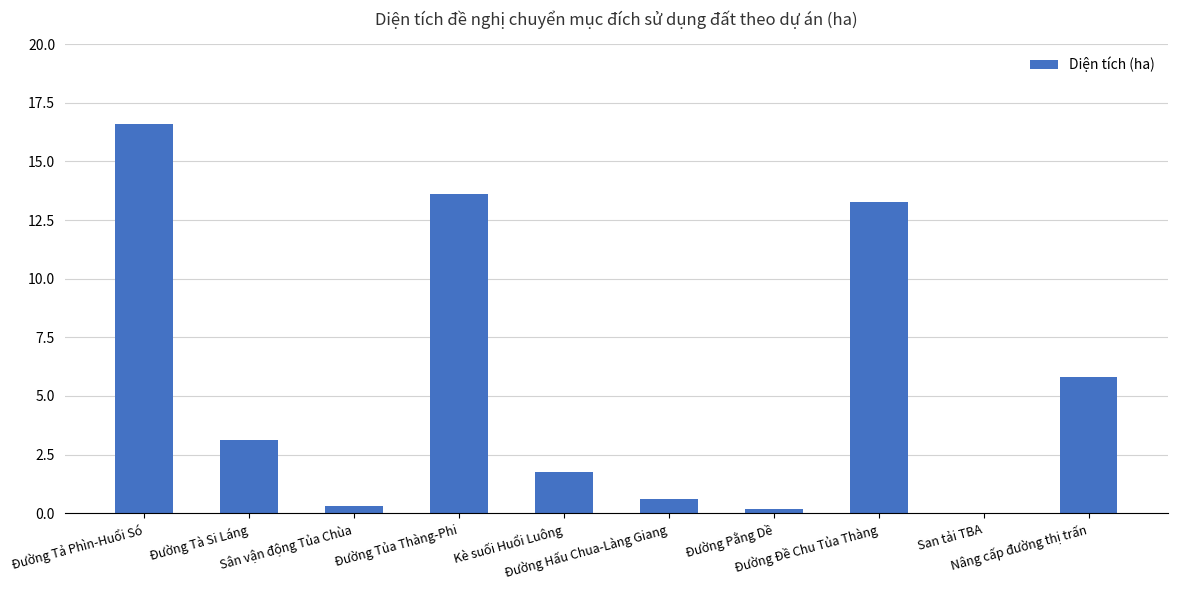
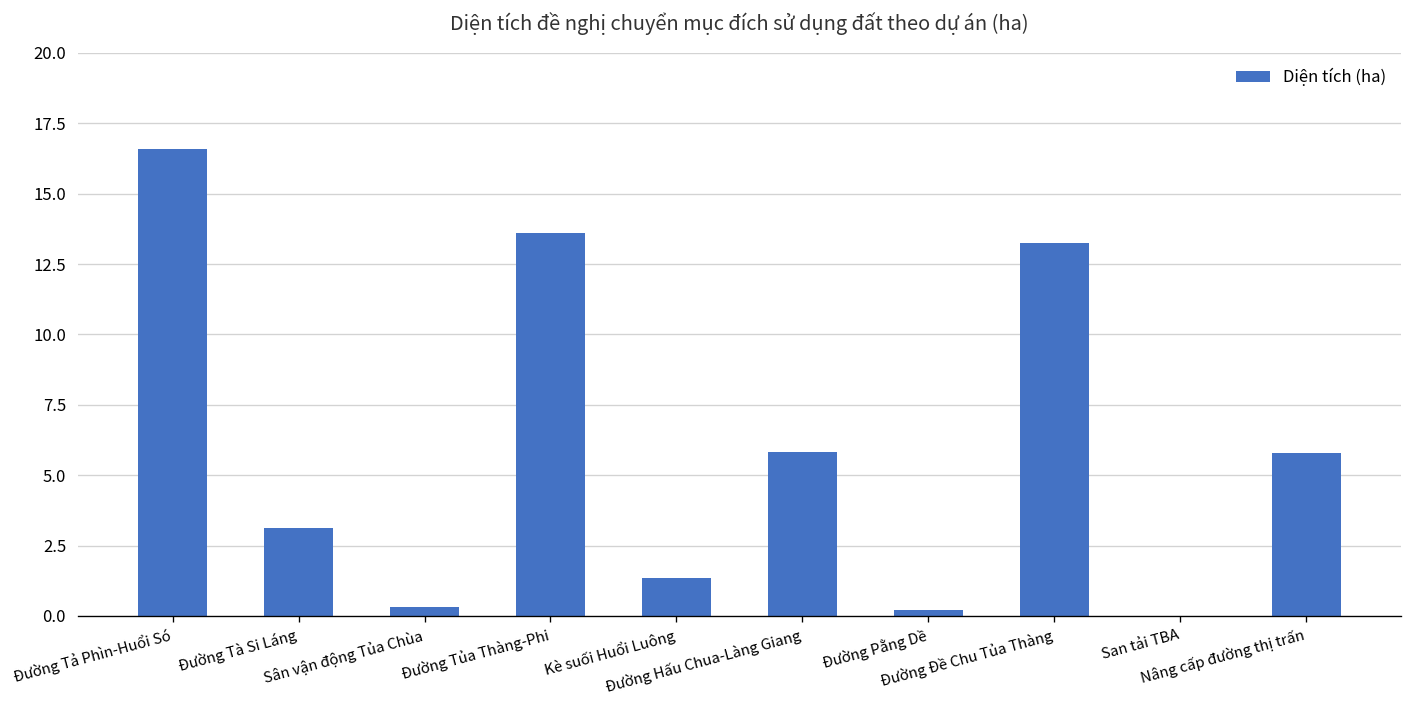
Kè suối Huổi Luông: 1.8 -> 1.4
Đường Hấu Chua-Làng Giang: 0.6 -> 5.8
